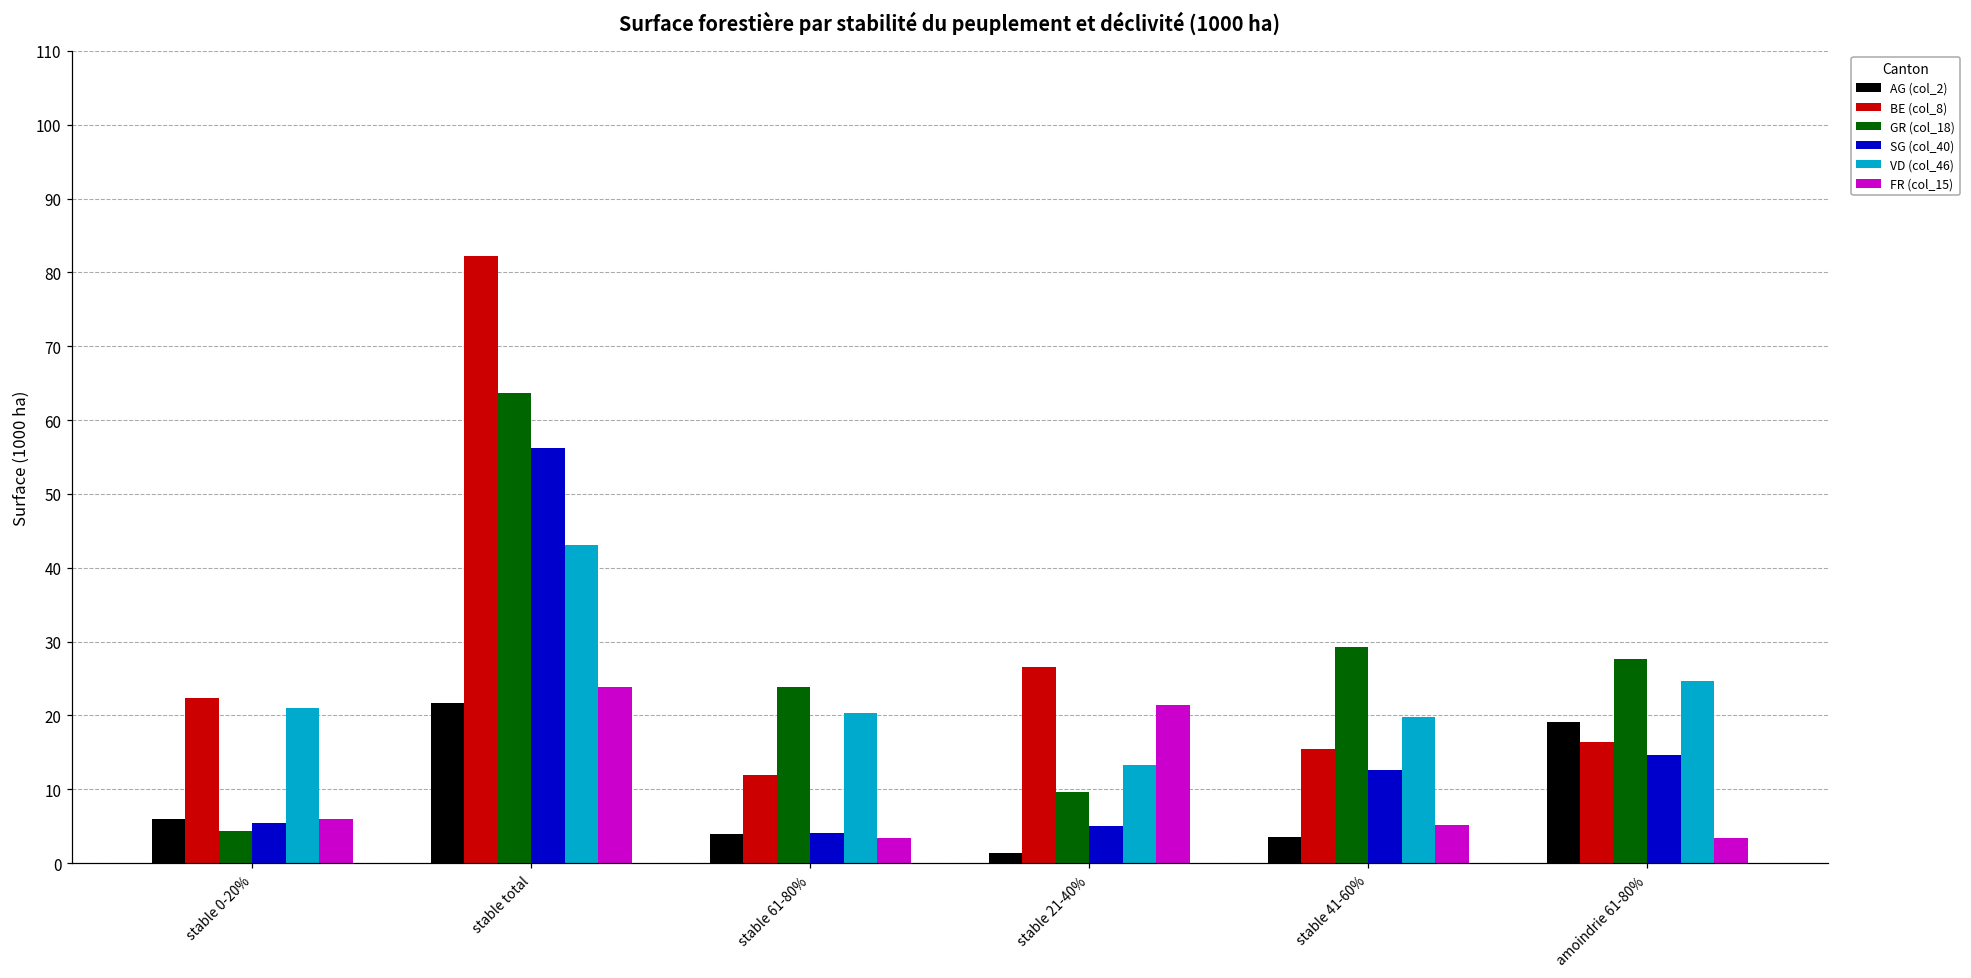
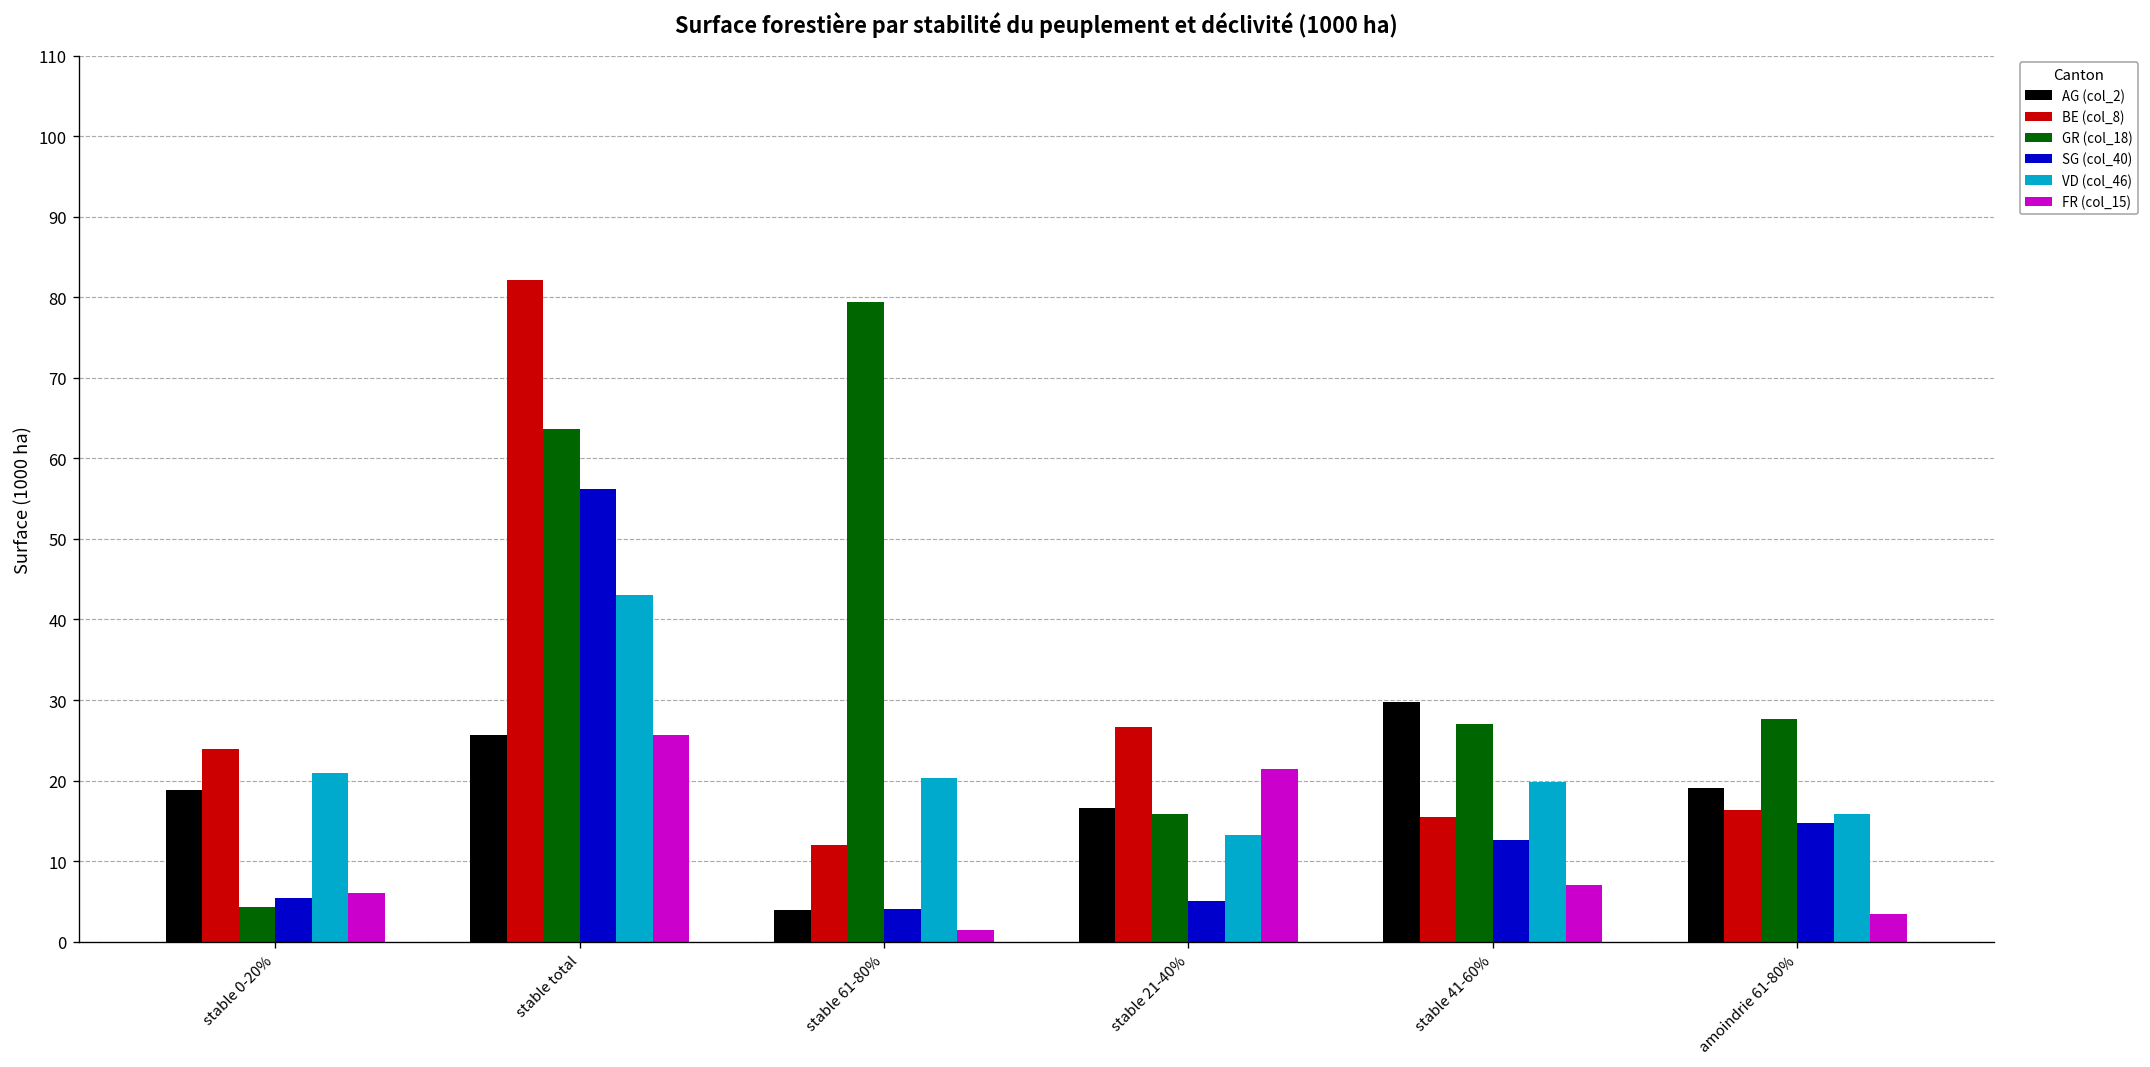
AG (col_2), stable 0-20%: 6 -> 19
BE (col_8), stable 0-20%: 22 -> 24
AG (col_2), stable total: 22 -> 26
FR (col_15), stable total: 24 -> 26
GR (col_18), stable 61-80%: 24 -> 79
FR (col_15), stable 61-80%: 3 -> 2
AG (col_2), stable 21-40%: 1 -> 17
GR (col_18), stable 21-40%: 10 -> 16
AG (col_2), stable 41-60%: 4 -> 30
GR (col_18), stable 41-60%: 29 -> 27
FR (col_15), stable 41-60%: 5 -> 7
VD (col_46), amoindrie 61-80%: 25 -> 16
